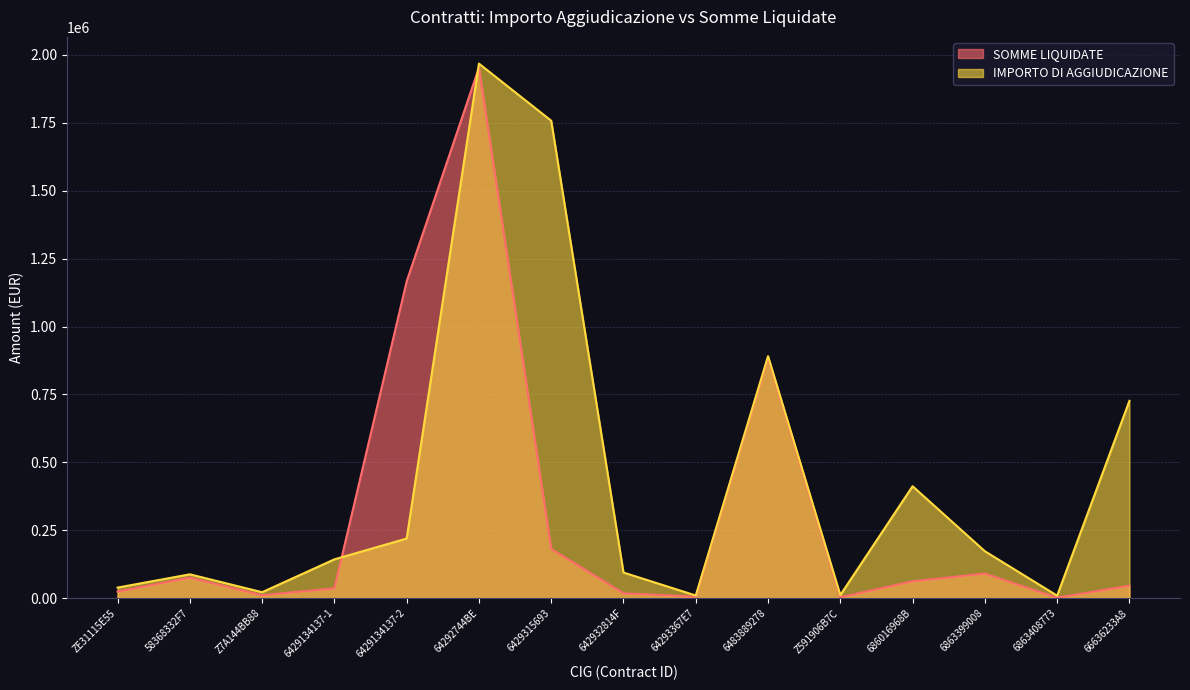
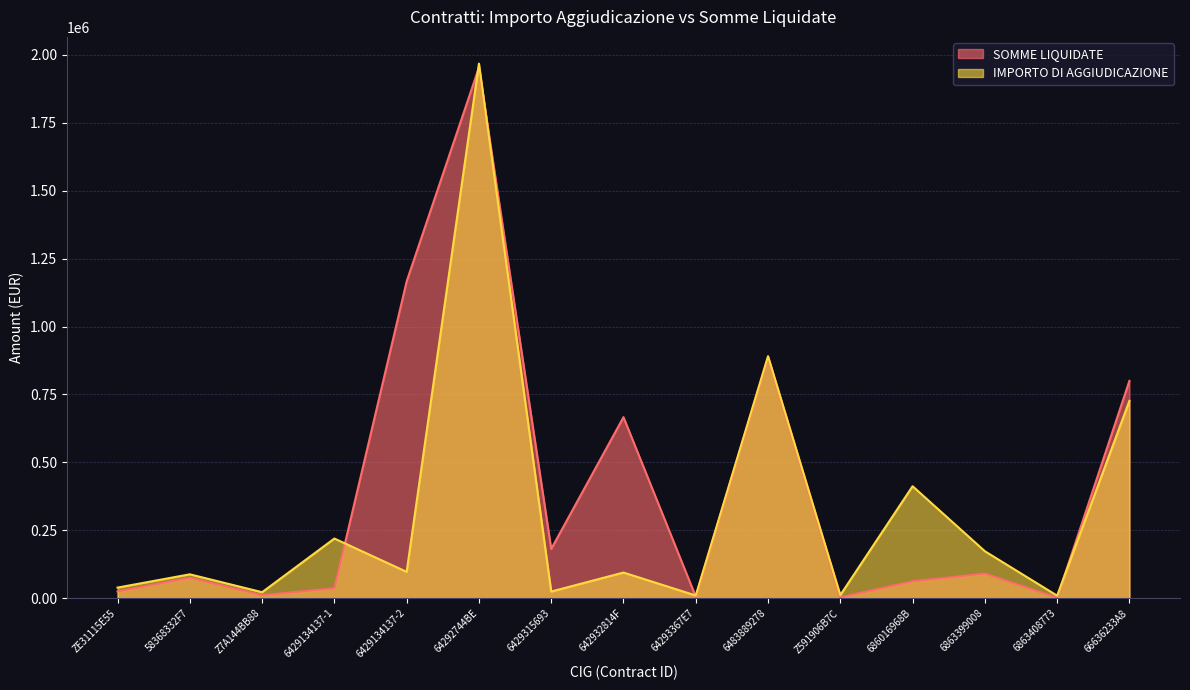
IMPORTO DI AGGIUDICAZIONE, 6429134137-1: 140000 -> 220000
IMPORTO DI AGGIUDICAZIONE, 6429134137-2: 220000 -> 100000
IMPORTO DI AGGIUDICAZIONE, 6429315693: 1760000 -> 20000
SOMME LIQUIDATE, 642932814F: 20000 -> 670000
SOMME LIQUIDATE, 66636233A8: 50000 -> 800000
